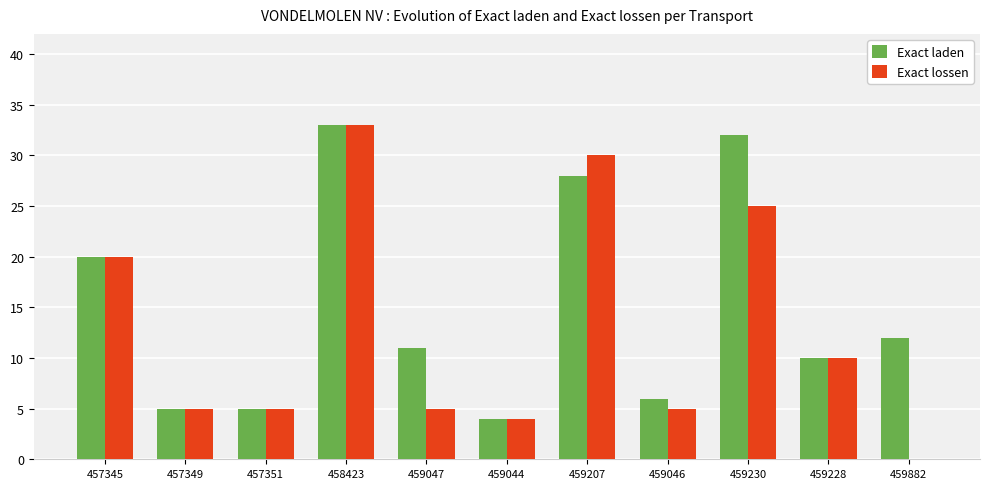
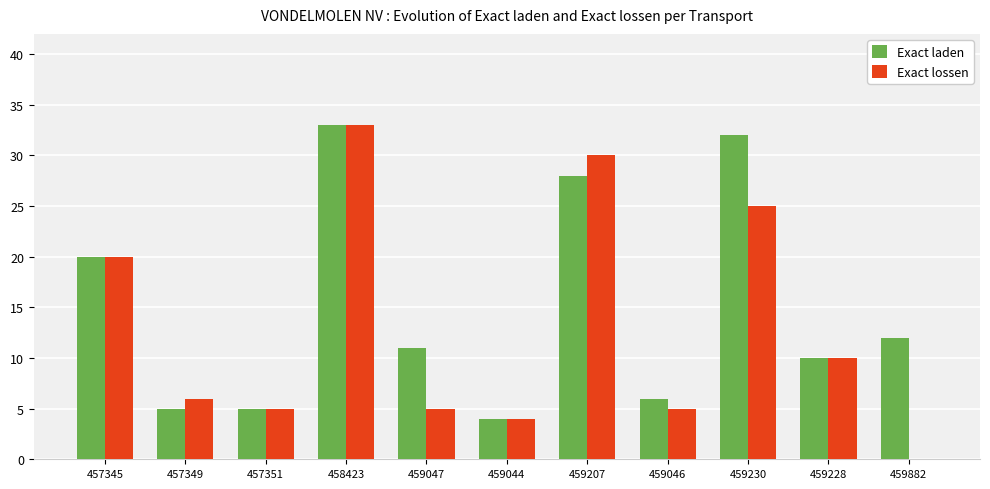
Exact lossen, 457349: 5 -> 6
